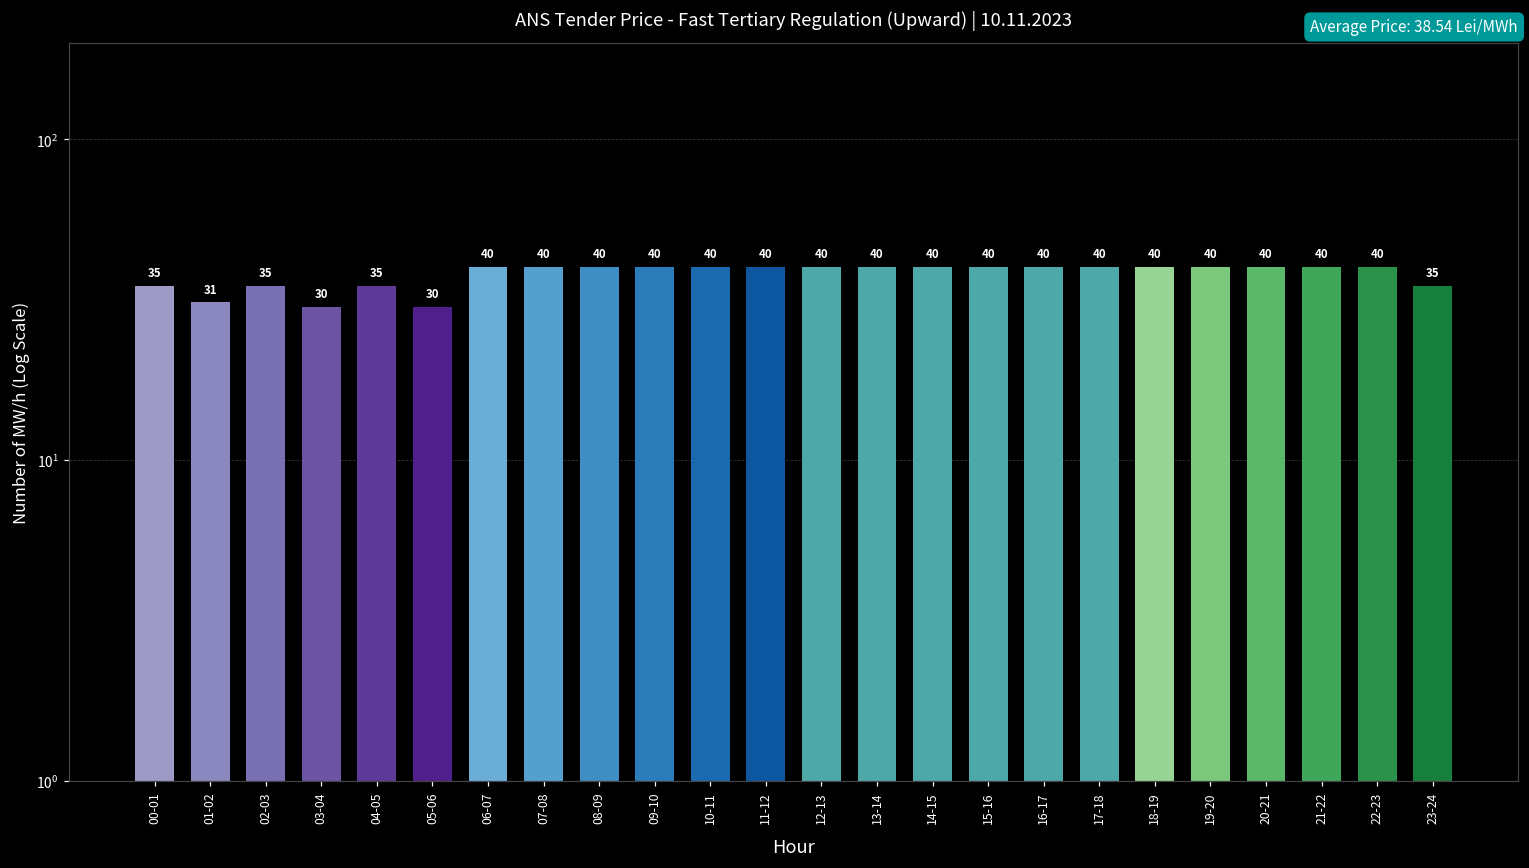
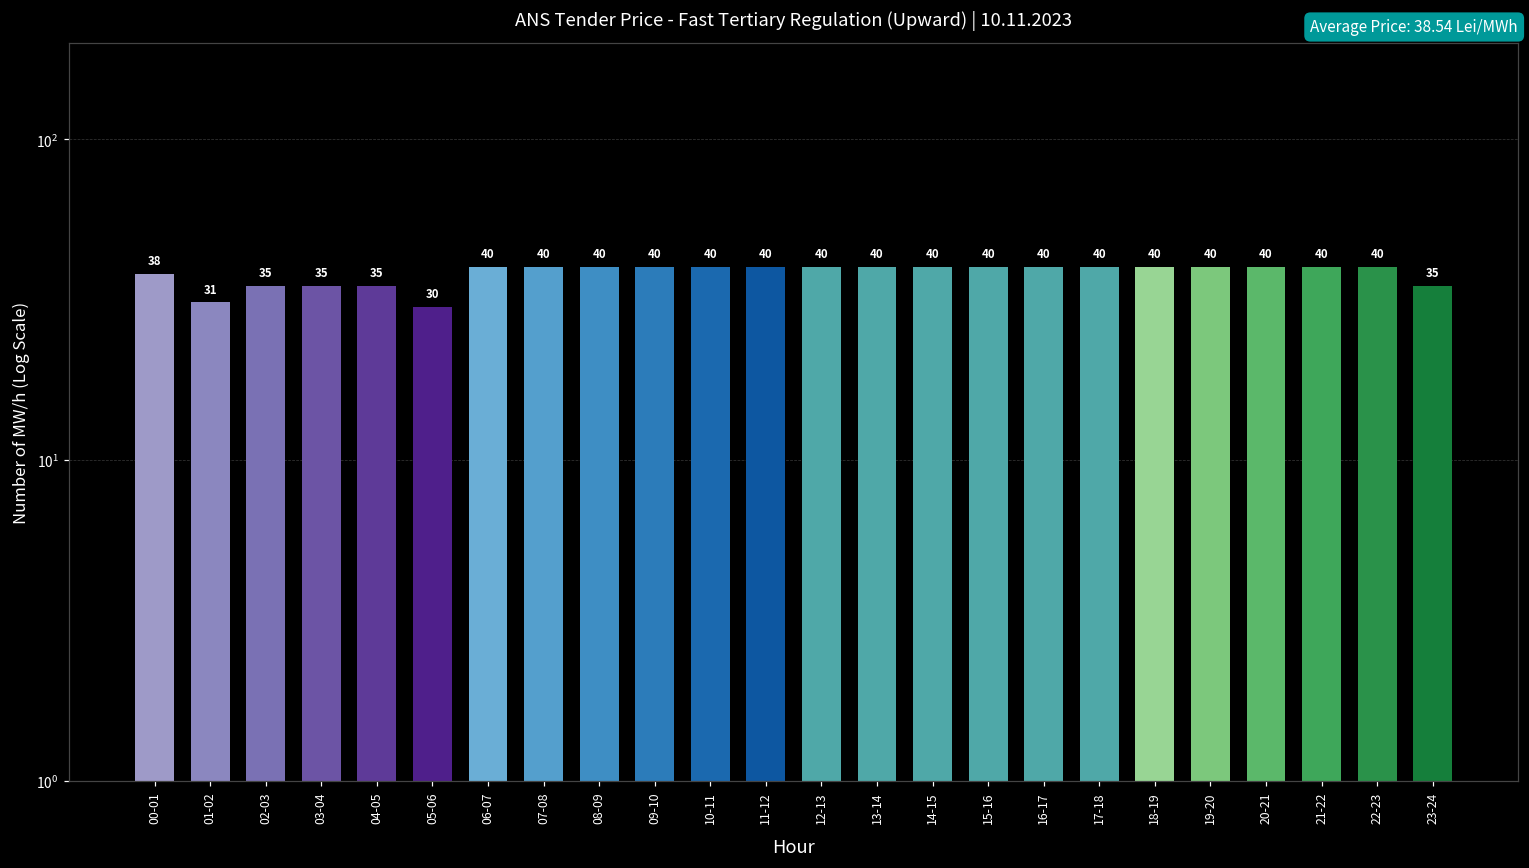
00-01: 35 -> 38
03-04: 30 -> 35
